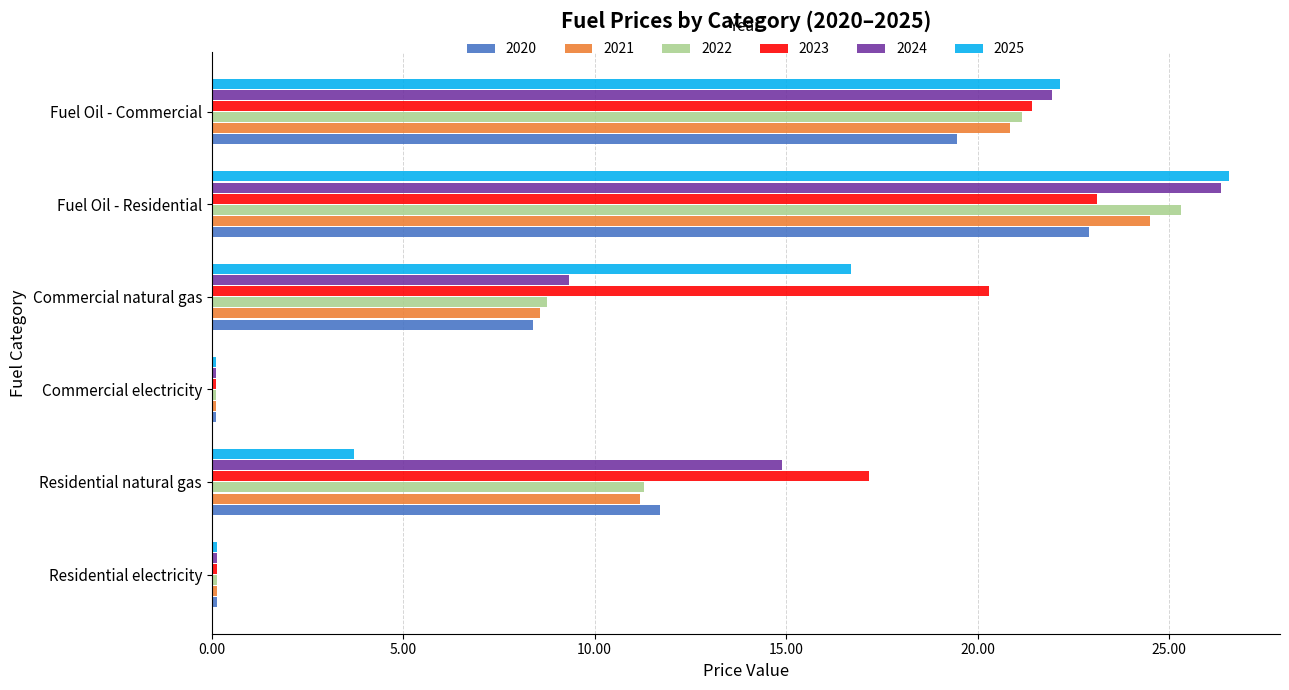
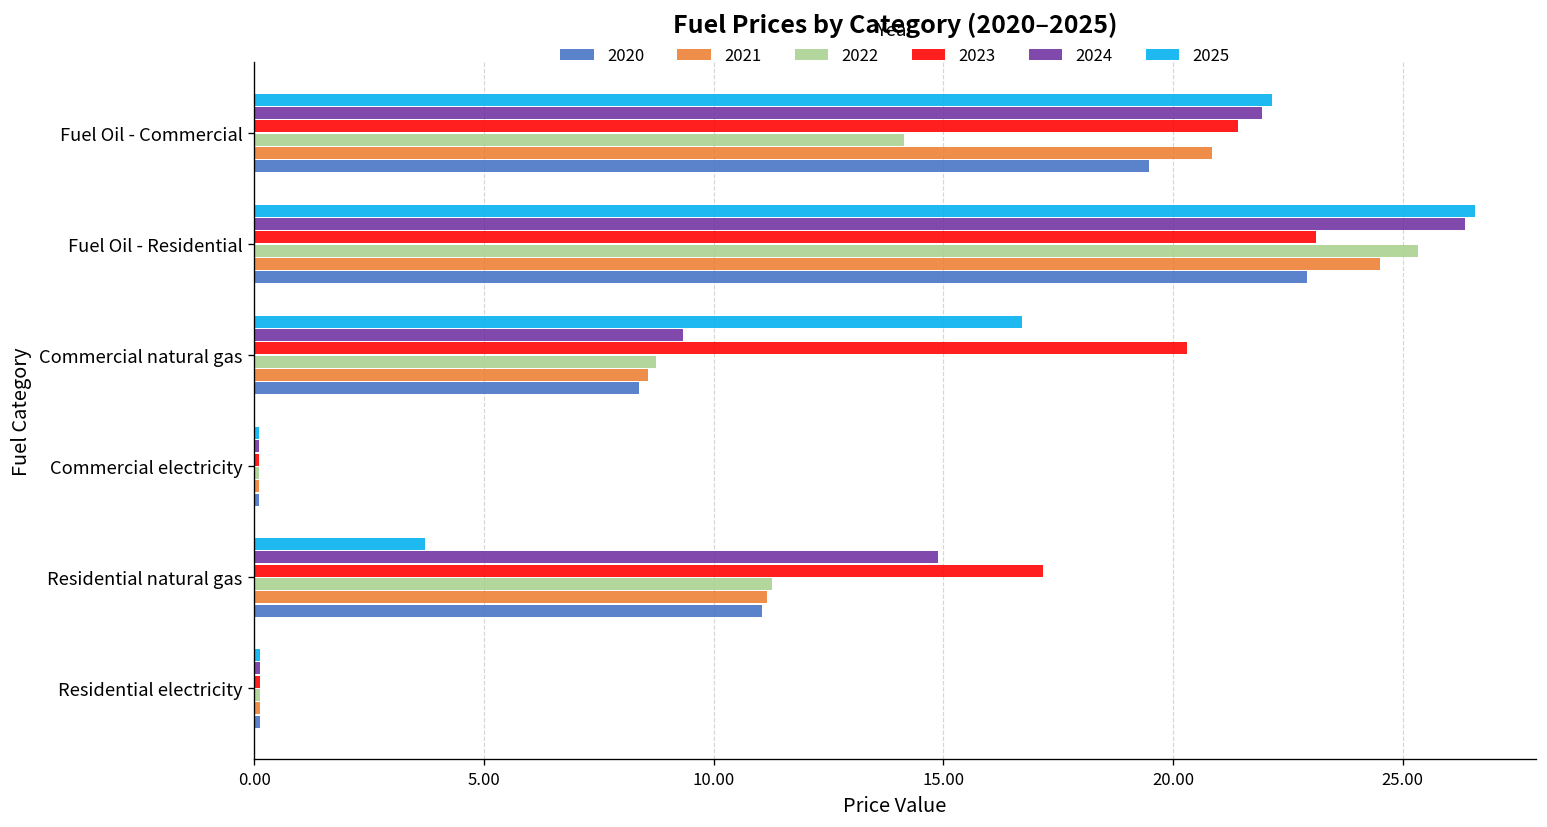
2022, Fuel Oil - Commercial: 21.2 -> 14.1
2020, Residential natural gas: 11.7 -> 11.1
